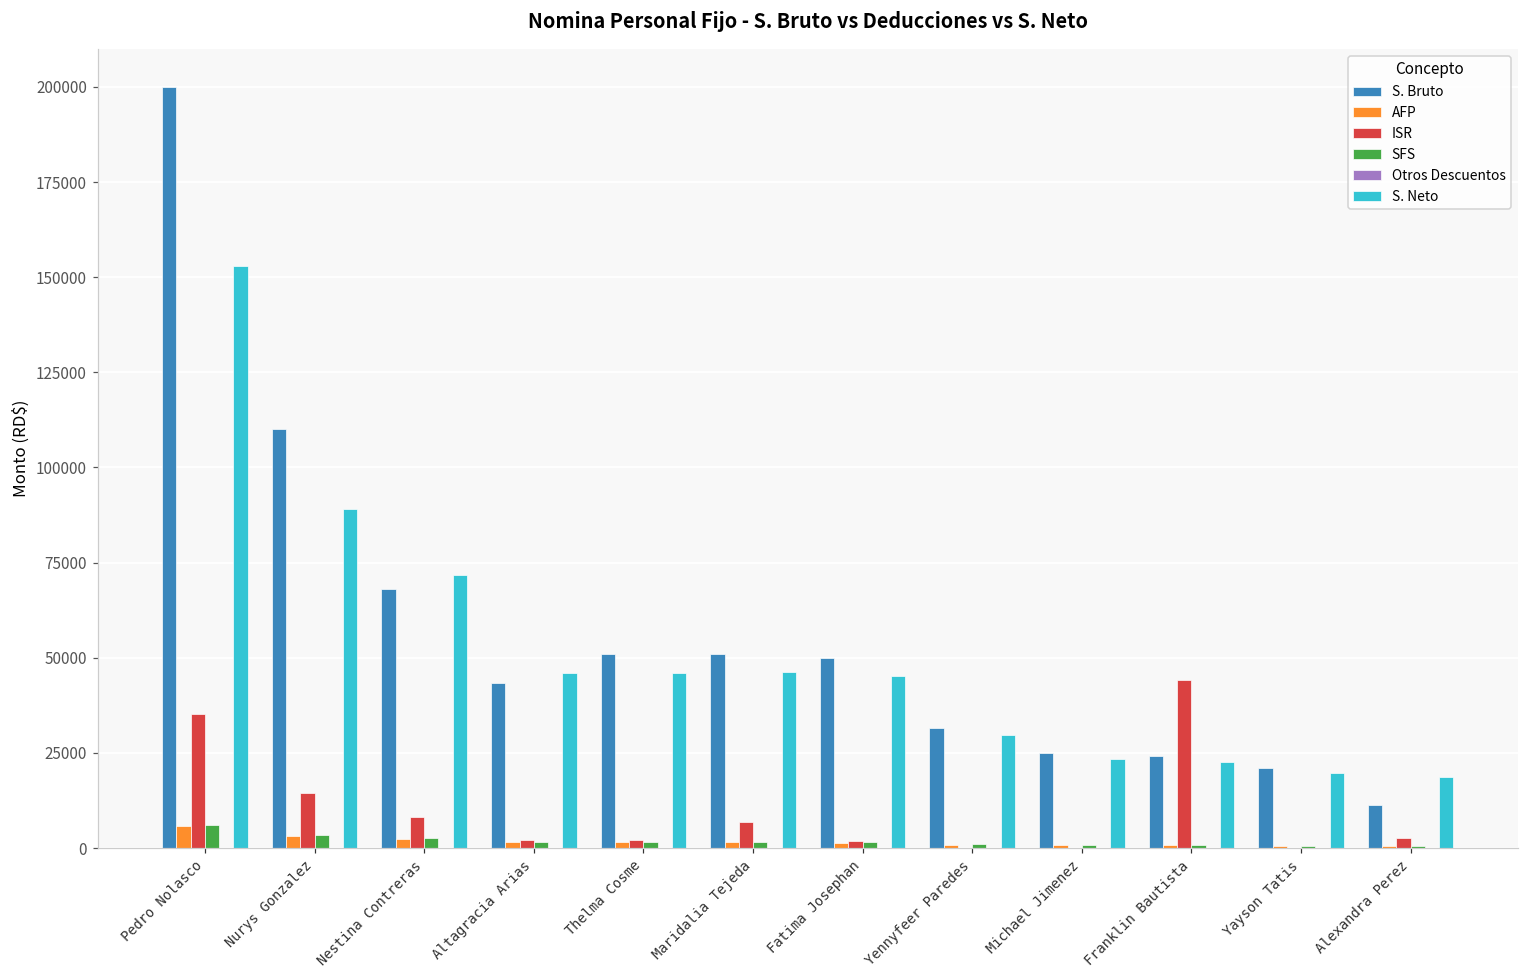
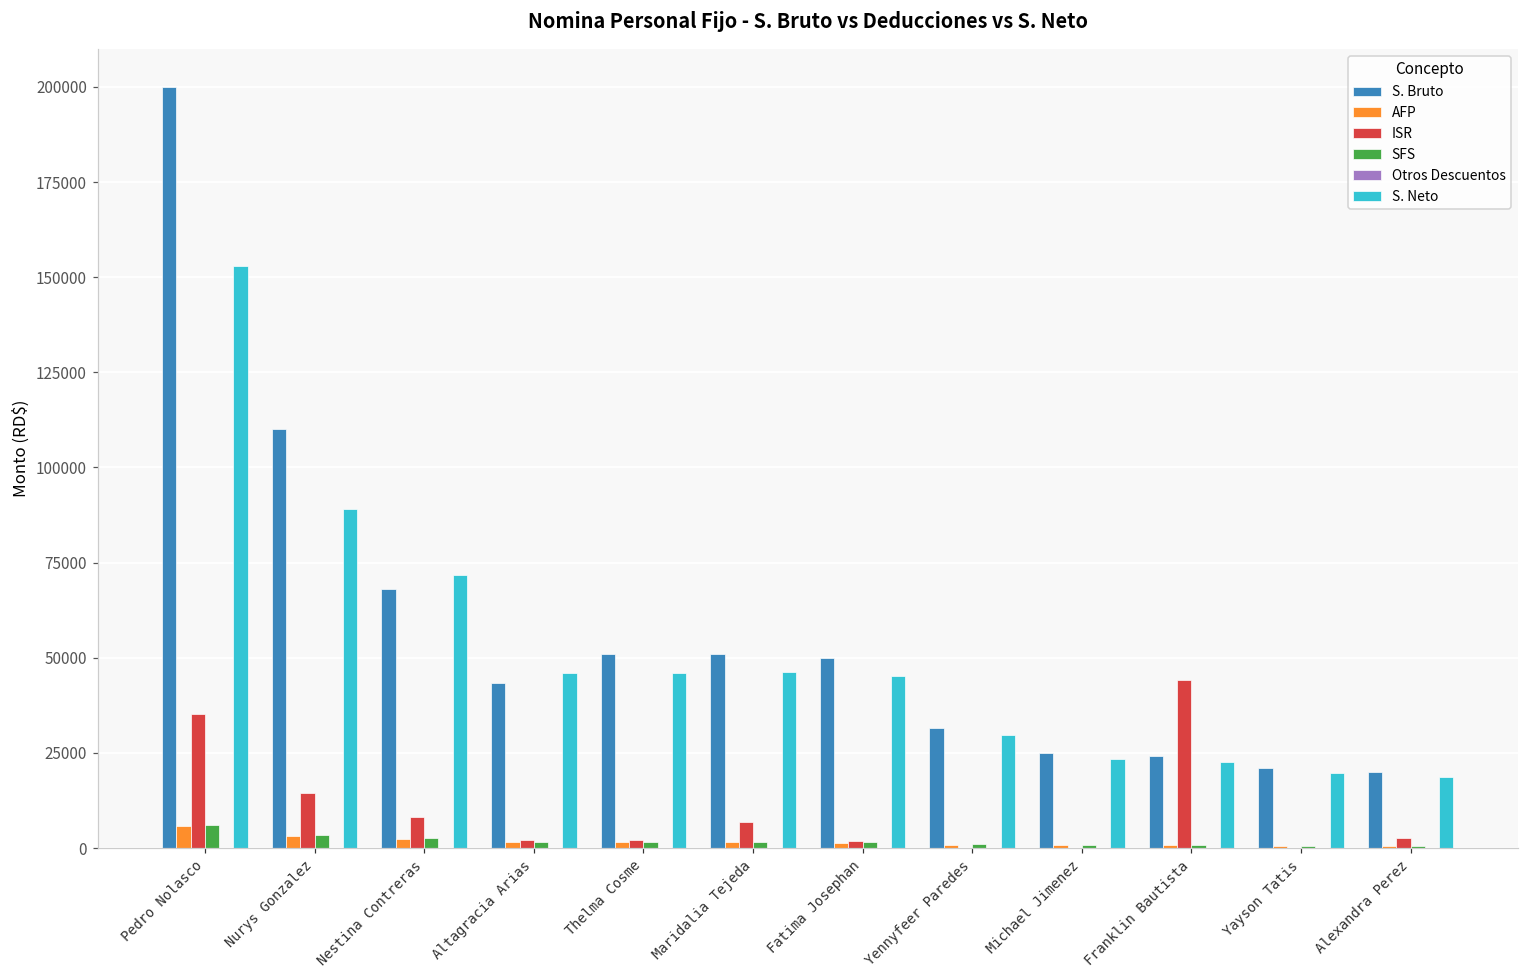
S. Bruto, Alexandra Perez: 11000 -> 20000
